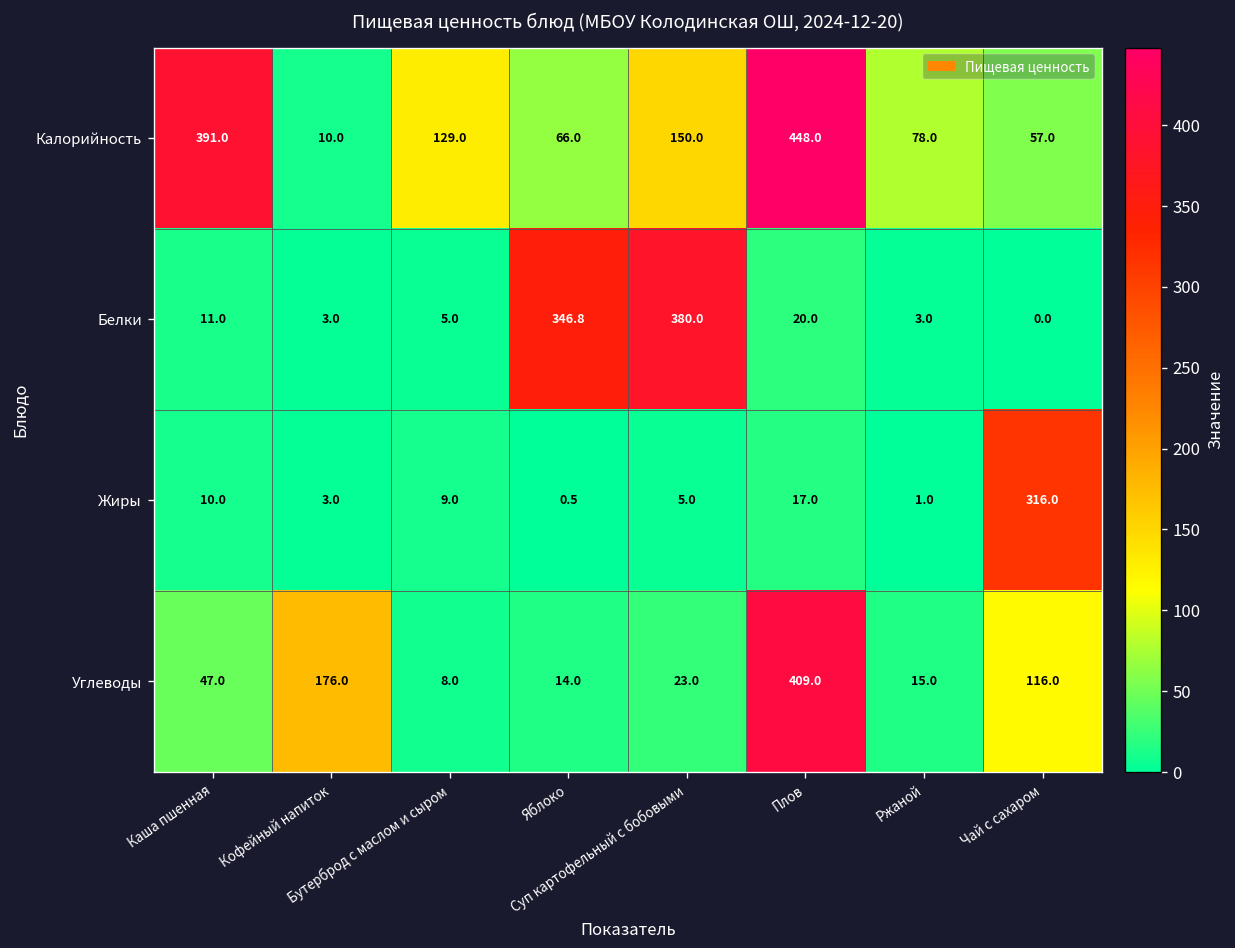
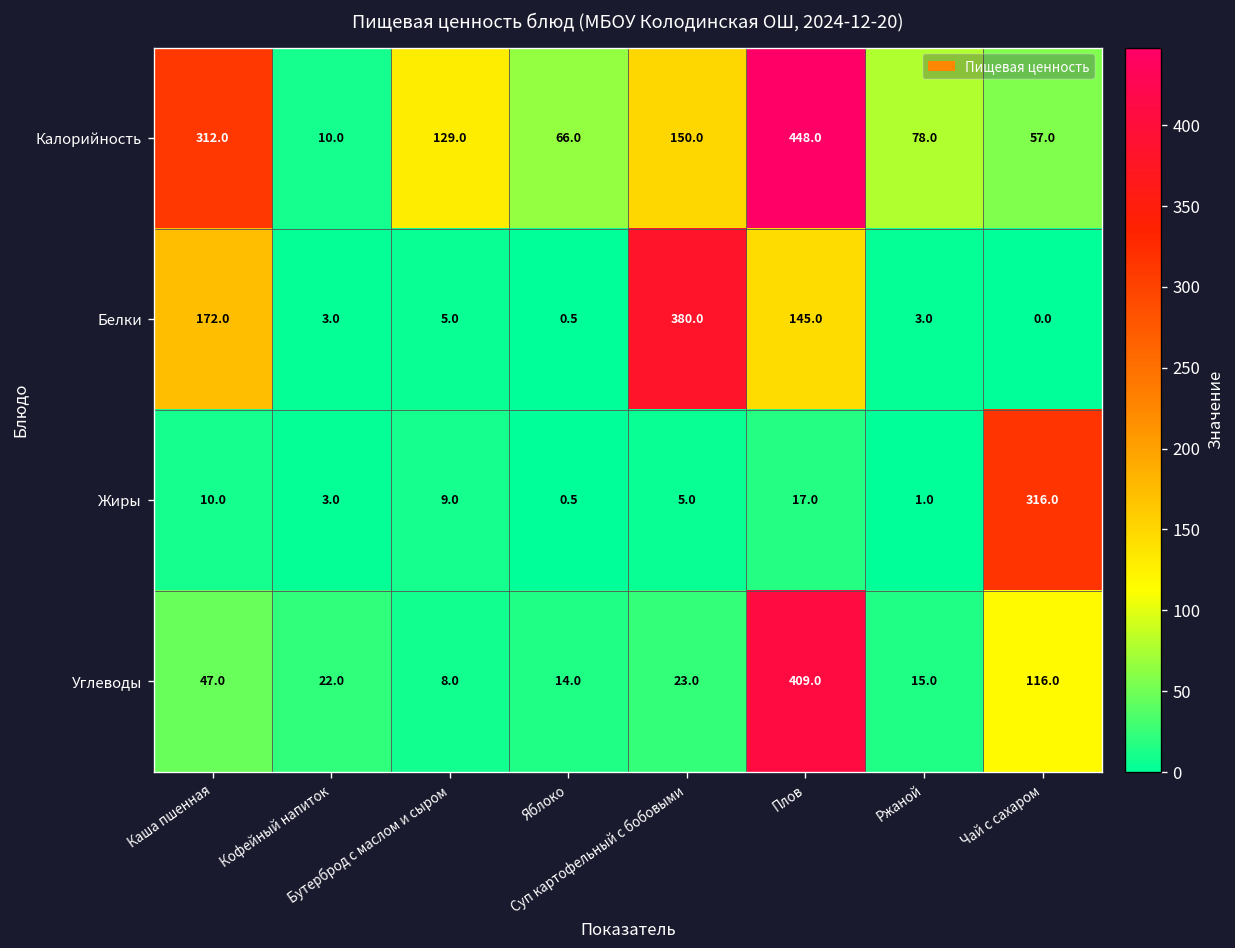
Калорийность, Каша пшенная: 391.0 -> 312.0
Белки, Каша пшенная: 11.0 -> 172.0
Белки, Яблоко: 346.8 -> 0.5
Белки, Плов: 20.0 -> 145.0
Углеводы, Кофейный напиток: 176.0 -> 22.0
